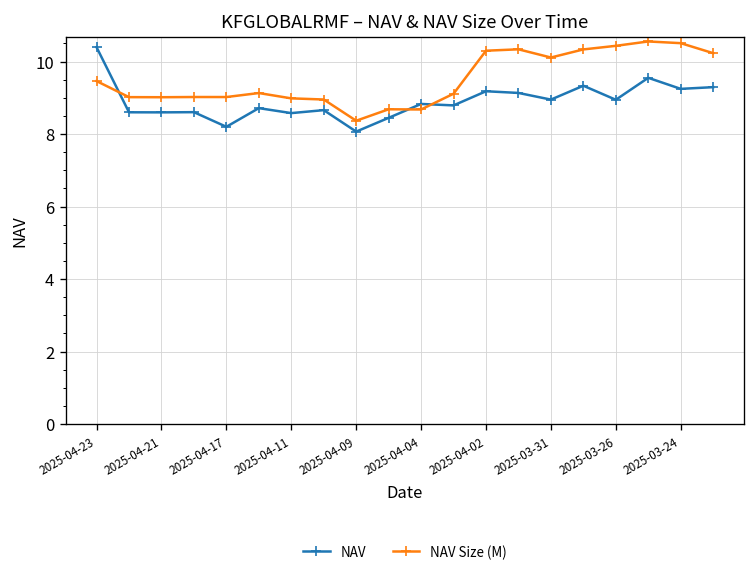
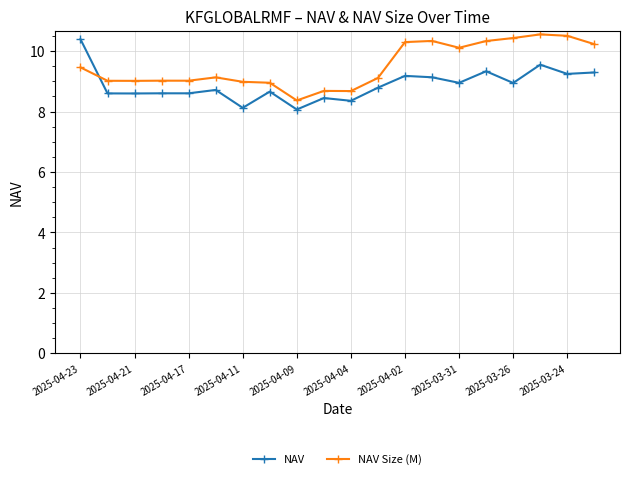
NAV, 2025-04-17: 8.2 -> 8.6
NAV, 2025-04-11: 8.6 -> 8.1
NAV, 2025-04-04: 8.8 -> 8.4
